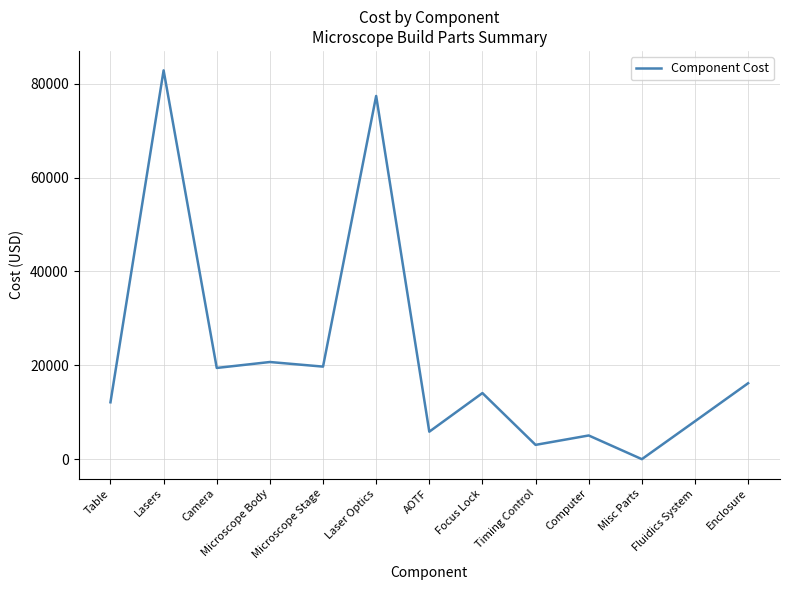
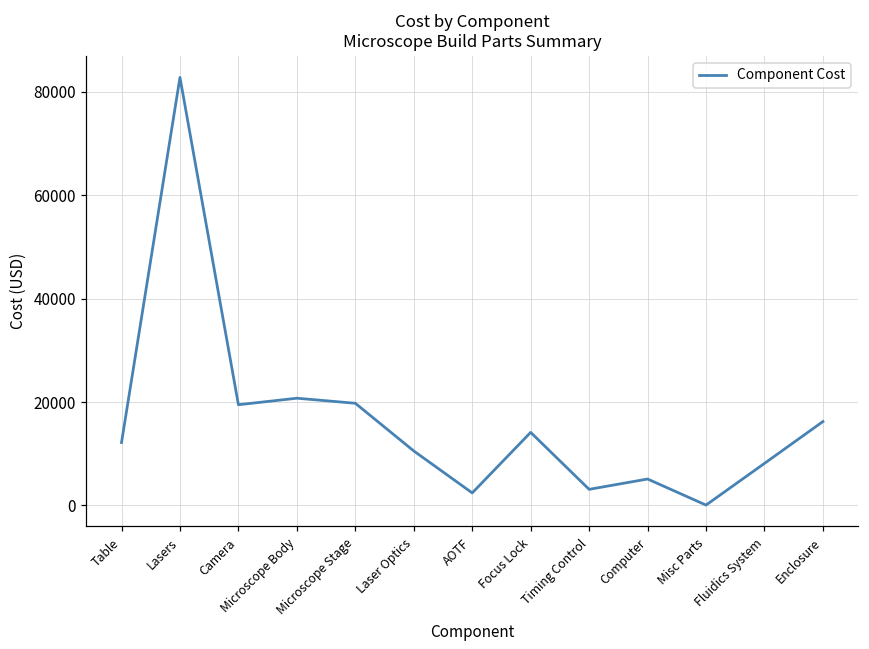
Laser Optics: 77000 -> 11000
AOTF: 6000 -> 2000
